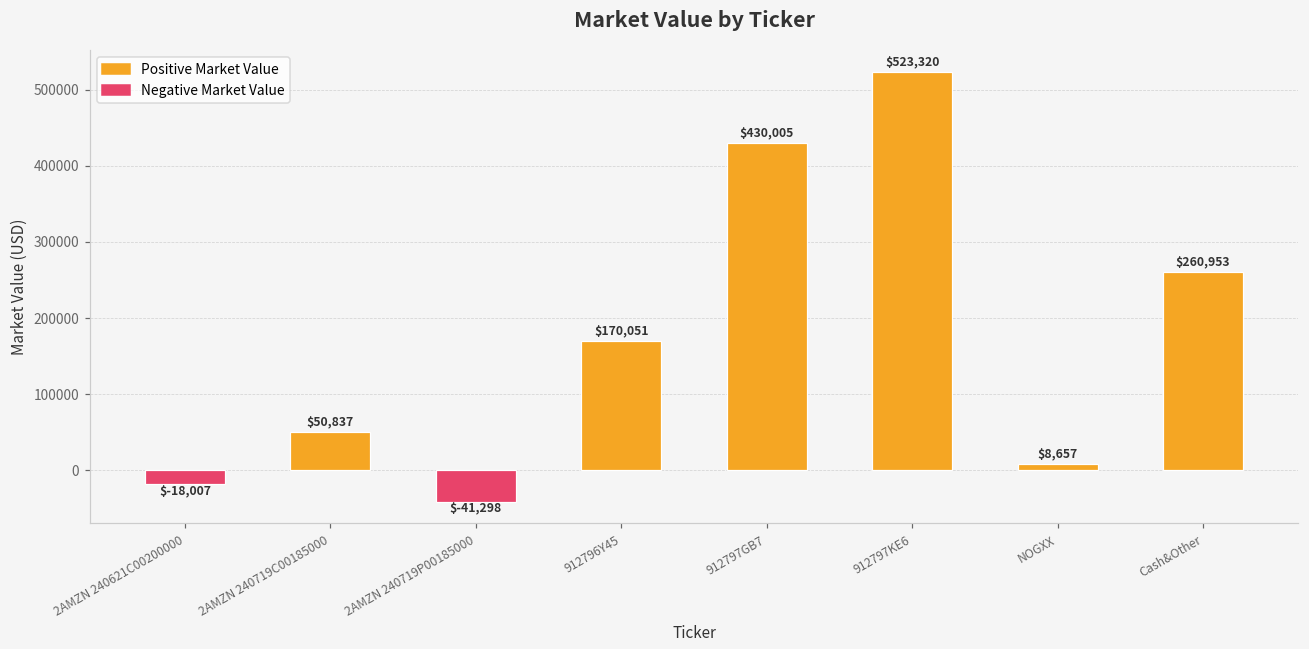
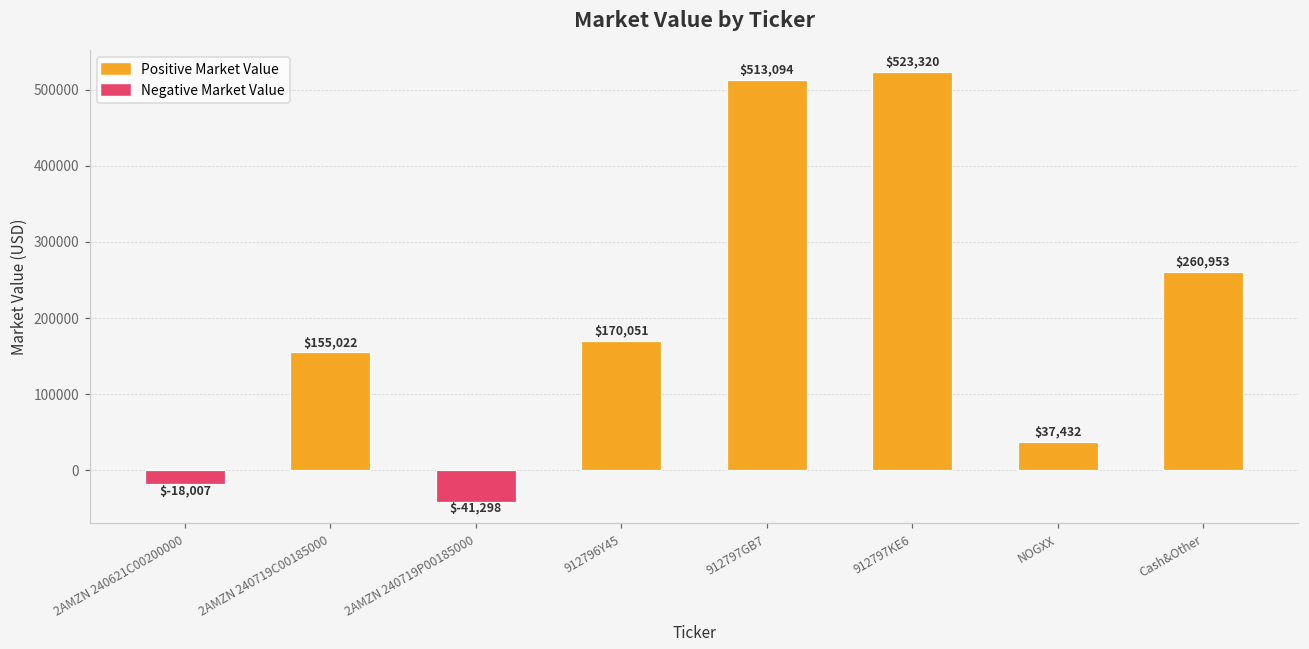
2AMZN 240719C00185000: $50,837 -> $155,022
912797GB7: $430,005 -> $513,094
NOGXX: $8,657 -> $37,432
